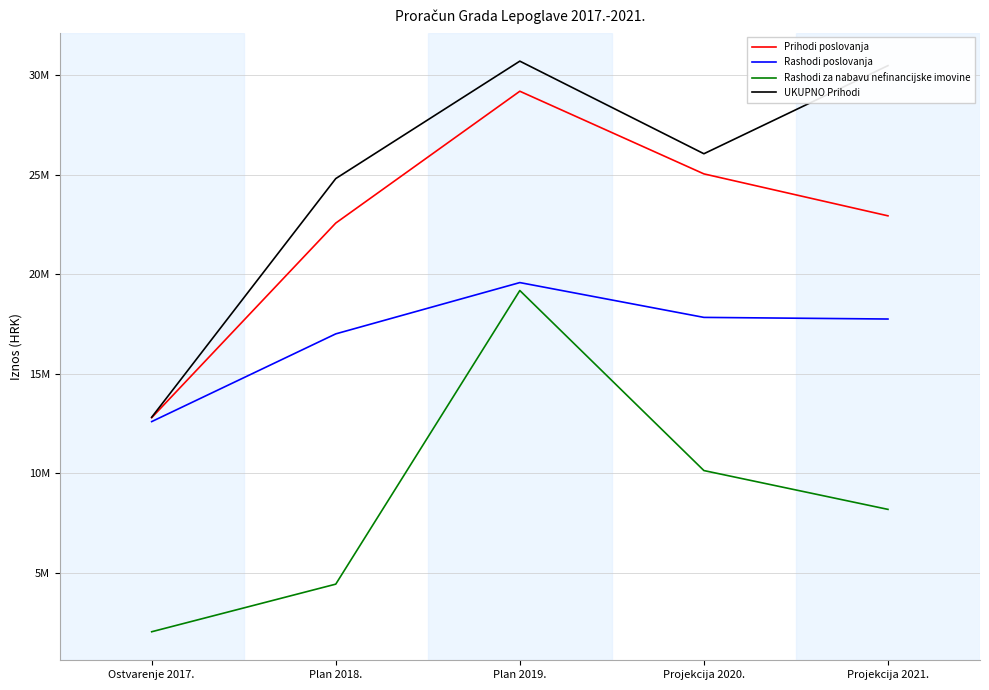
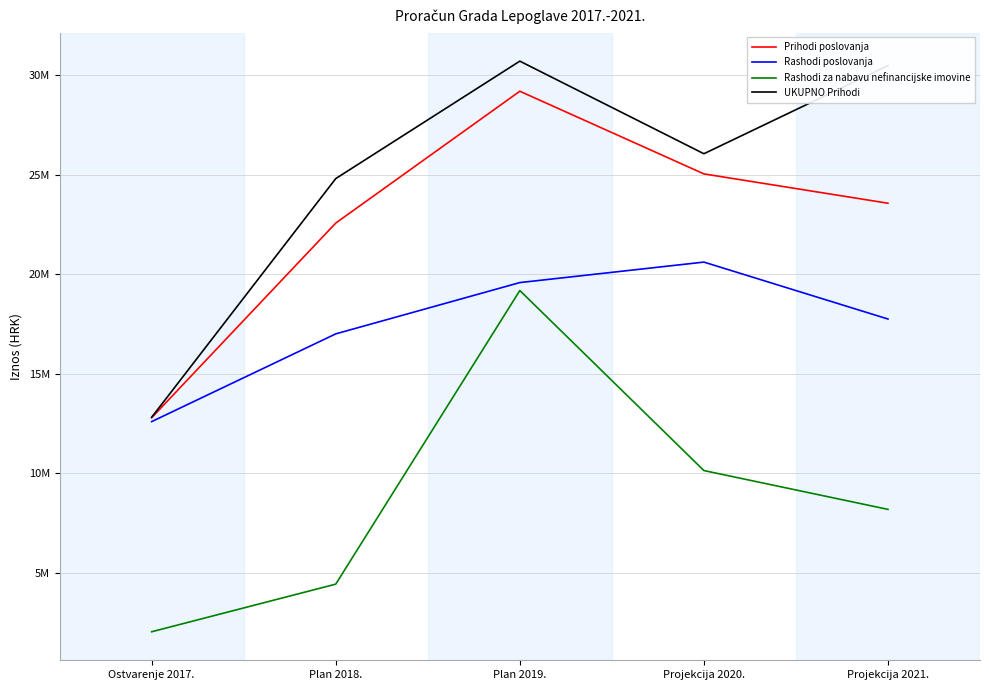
Rashodi poslovanja, Projekcija 2020.: 17800000 -> 20600000
Prihodi poslovanja, Projekcija 2021.: 22900000 -> 23600000
